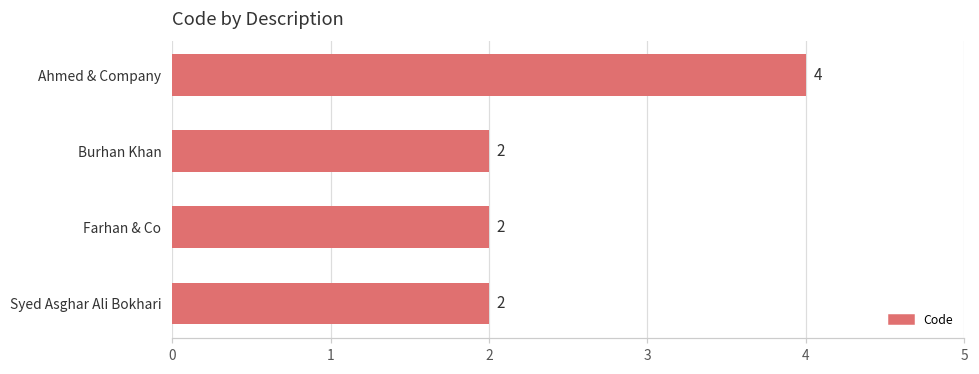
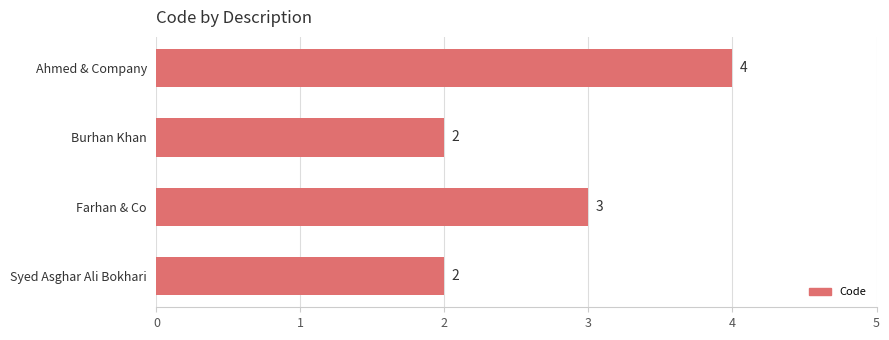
Farhan & Co: 2 -> 3
